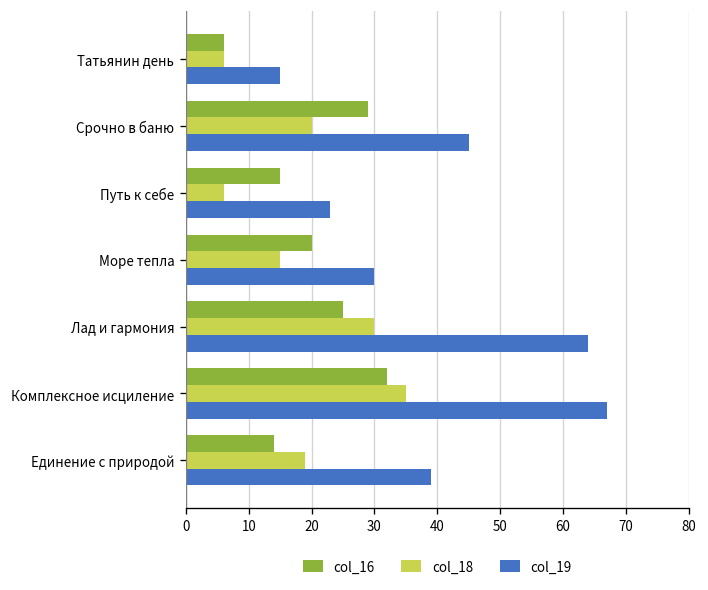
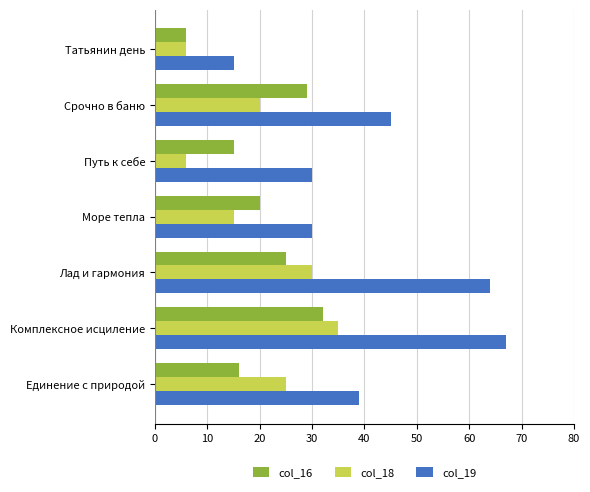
col_19, Путь к себе: 23 -> 30
col_16, Единение с природой: 14 -> 16
col_18, Единение с природой: 19 -> 25
